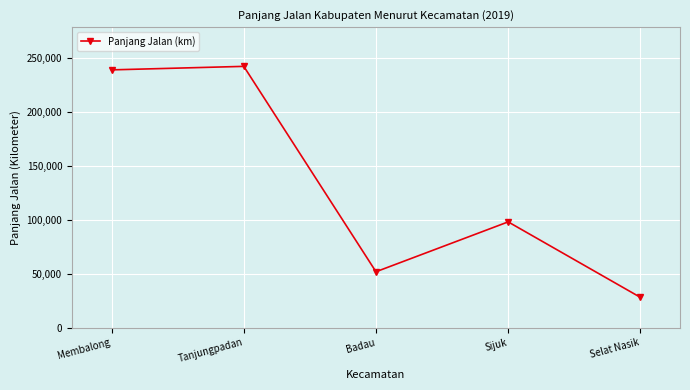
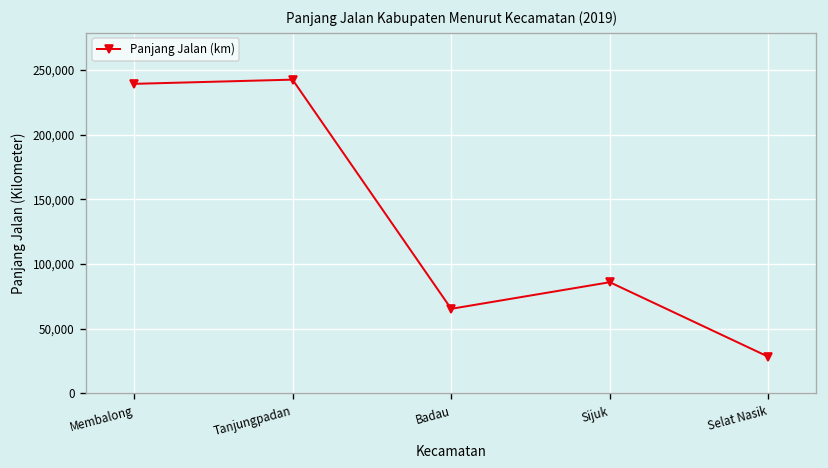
Badau: 52,000 -> 65,000
Sijuk: 98,000 -> 86,000
